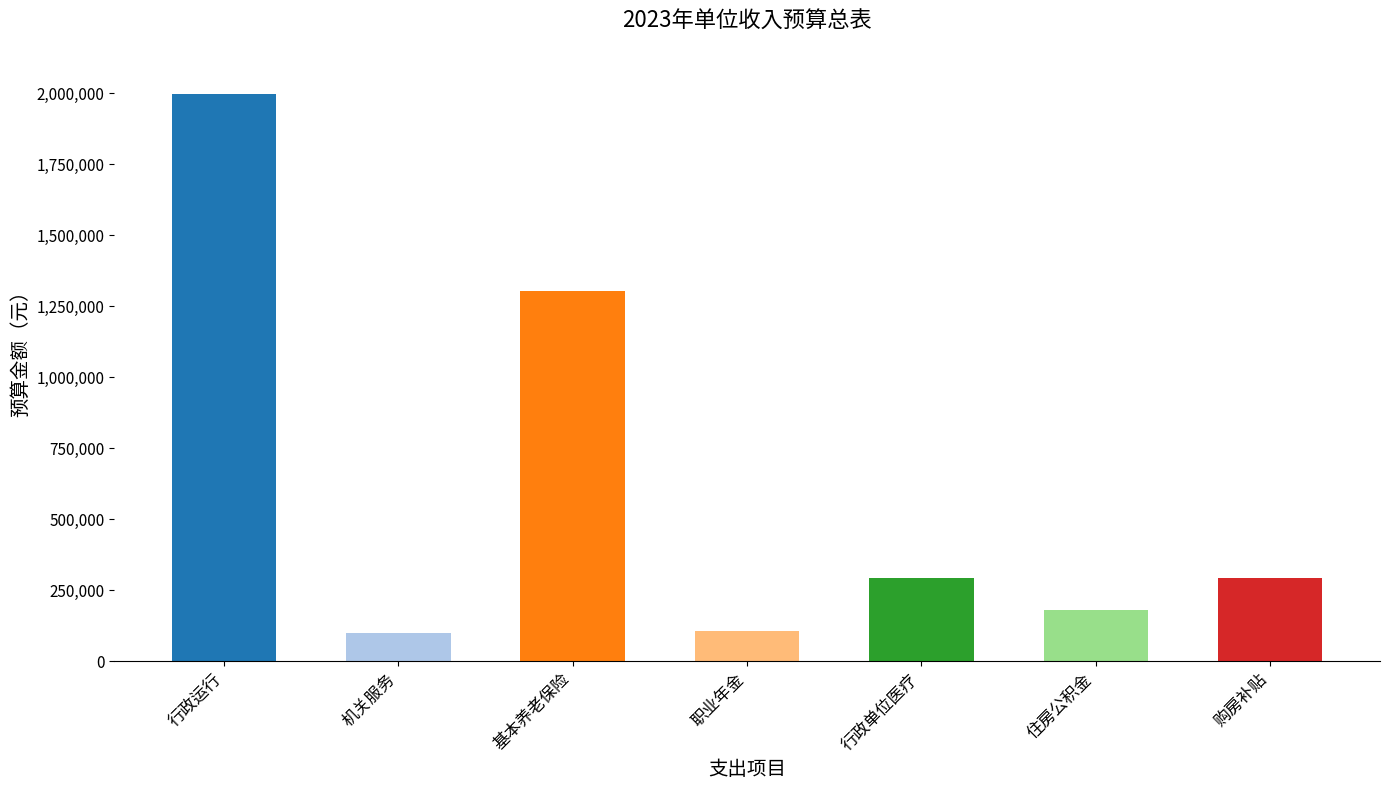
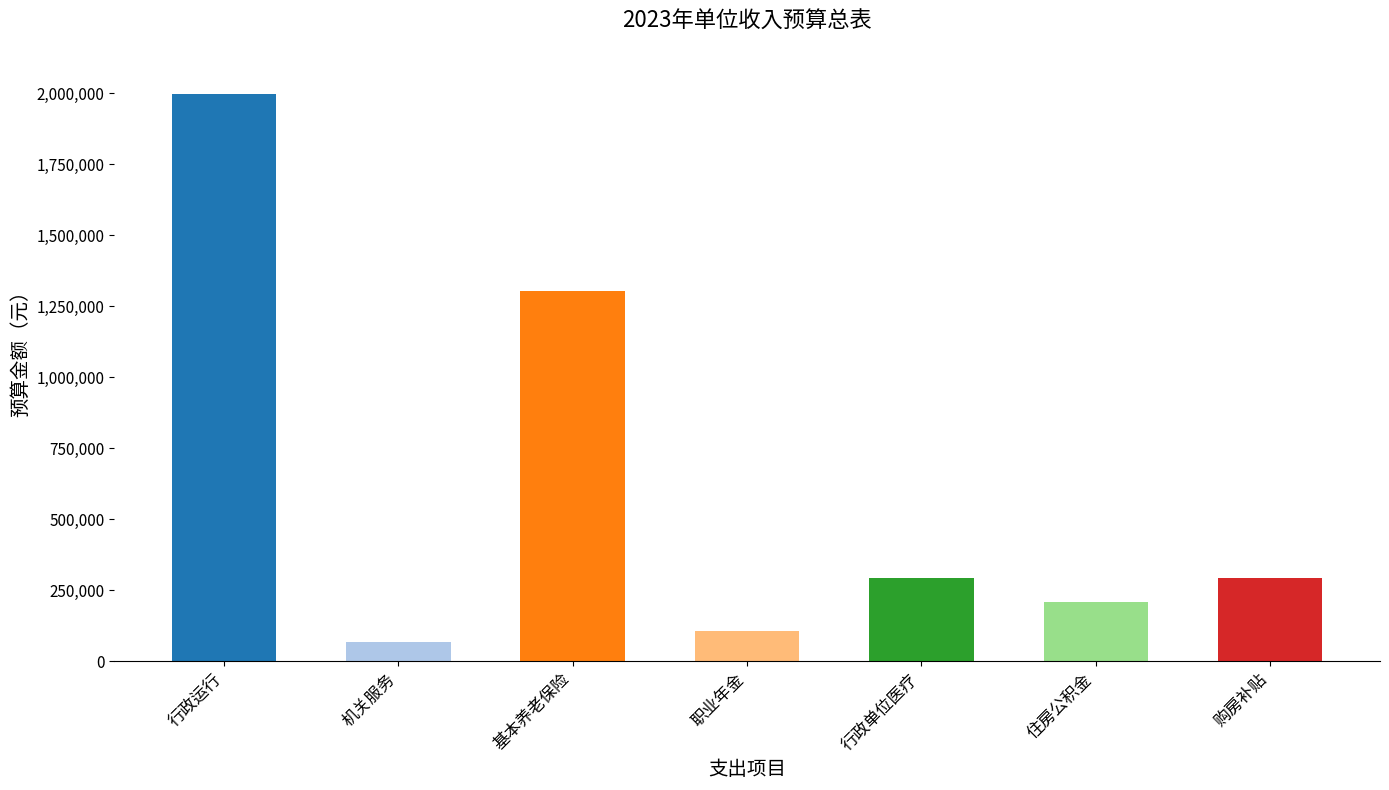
机关服务: 100,000 -> 70,000
住房公积金: 180,000 -> 210,000
